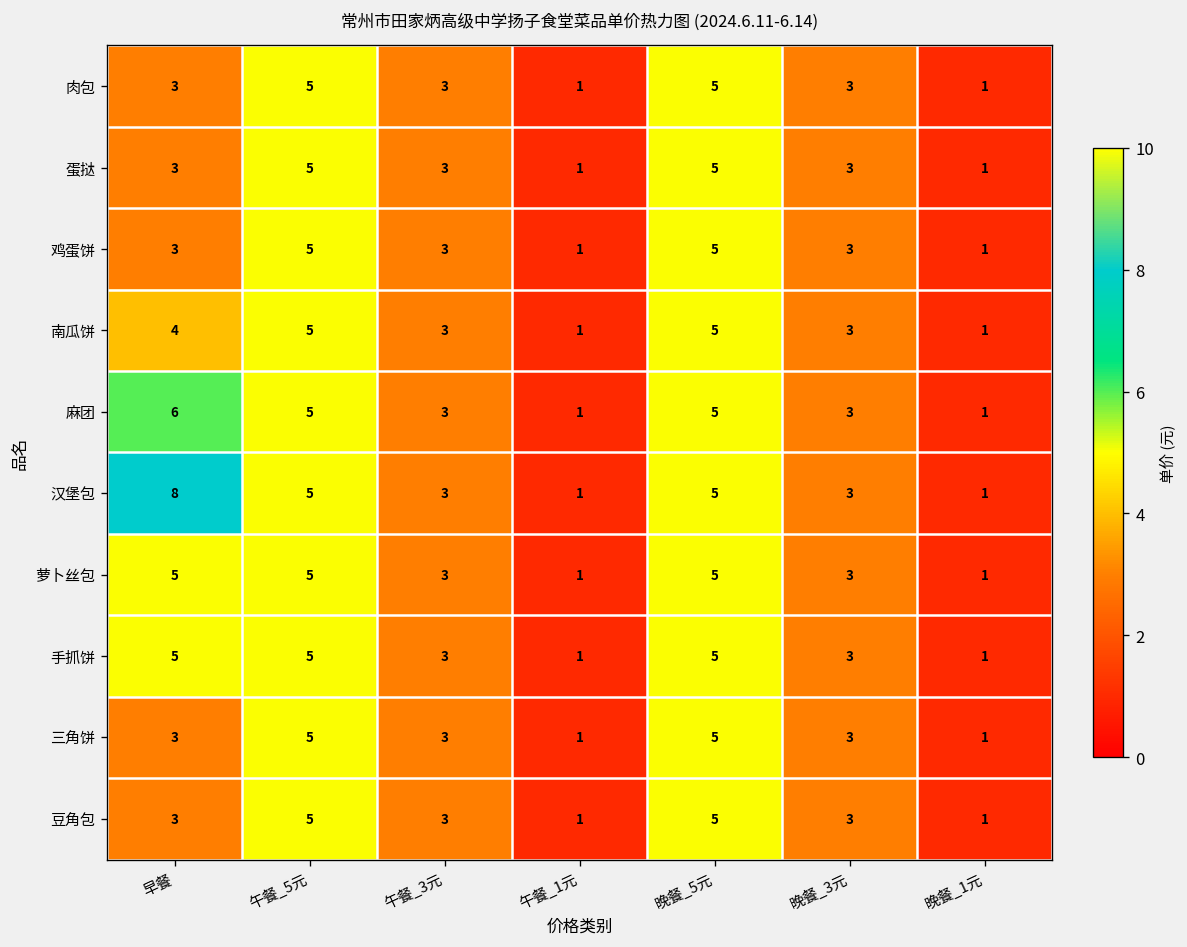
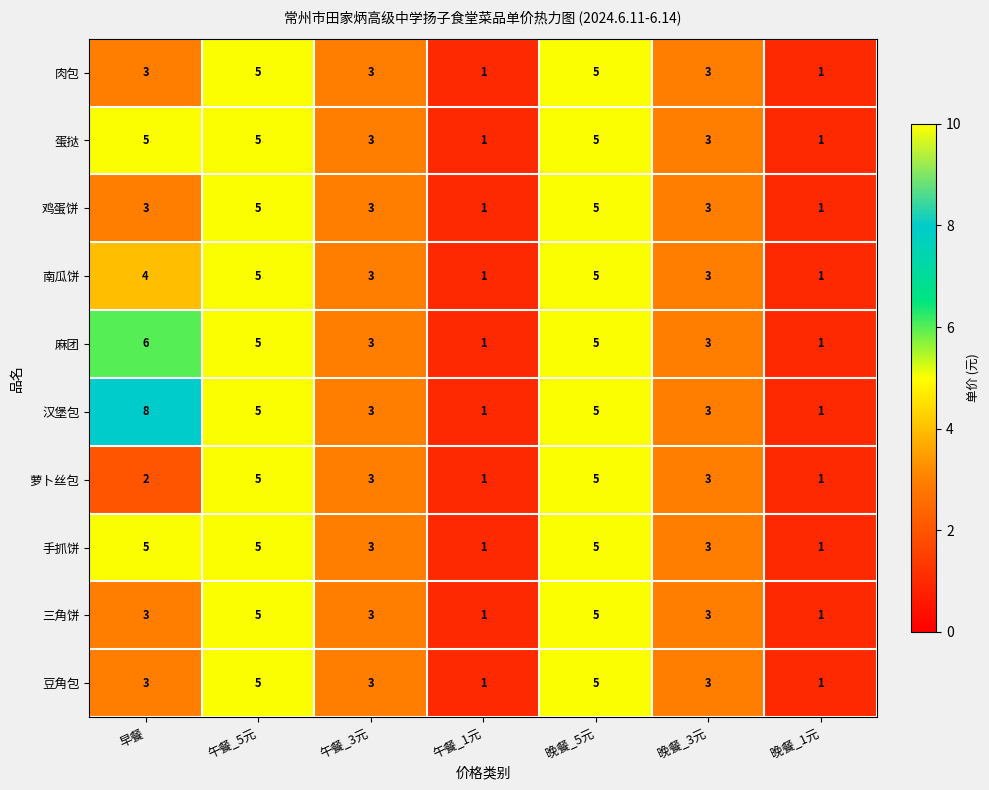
蛋挞, 早餐: 3 -> 5
萝卜丝包, 早餐: 5 -> 2
